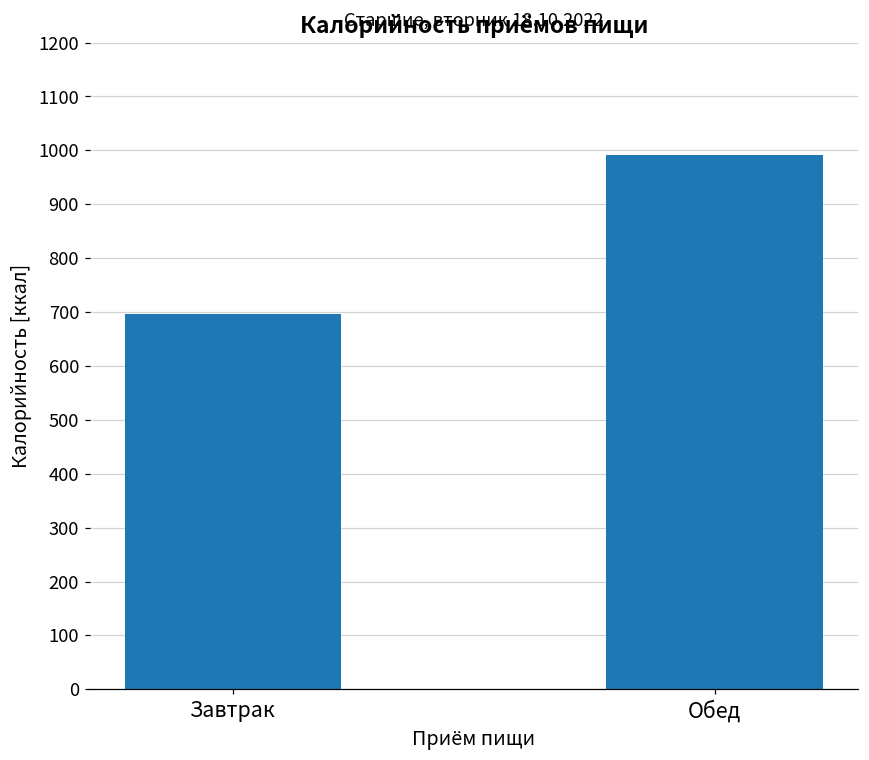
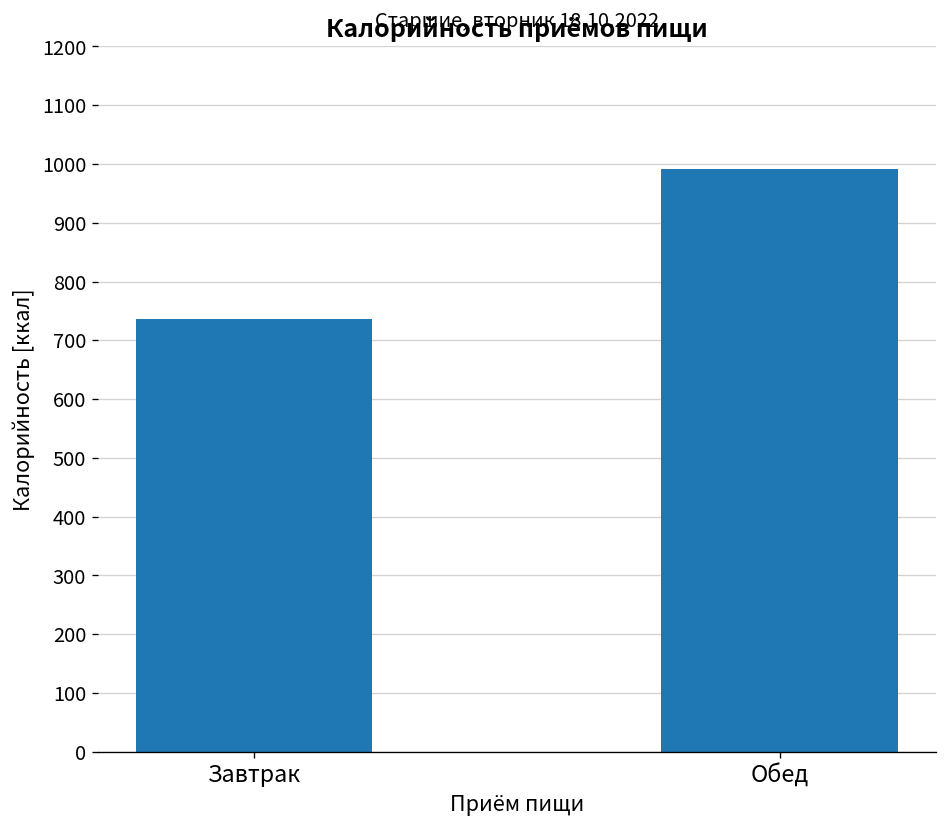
Завтрак: 700 -> 740
